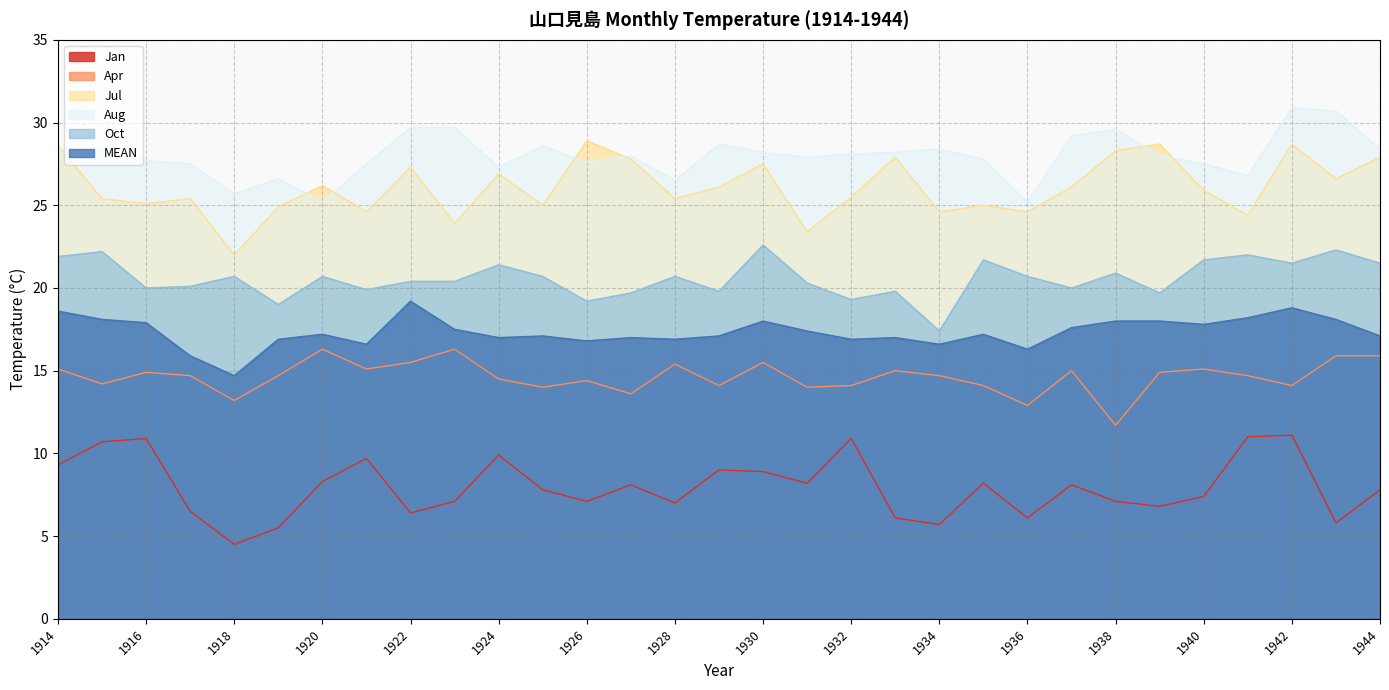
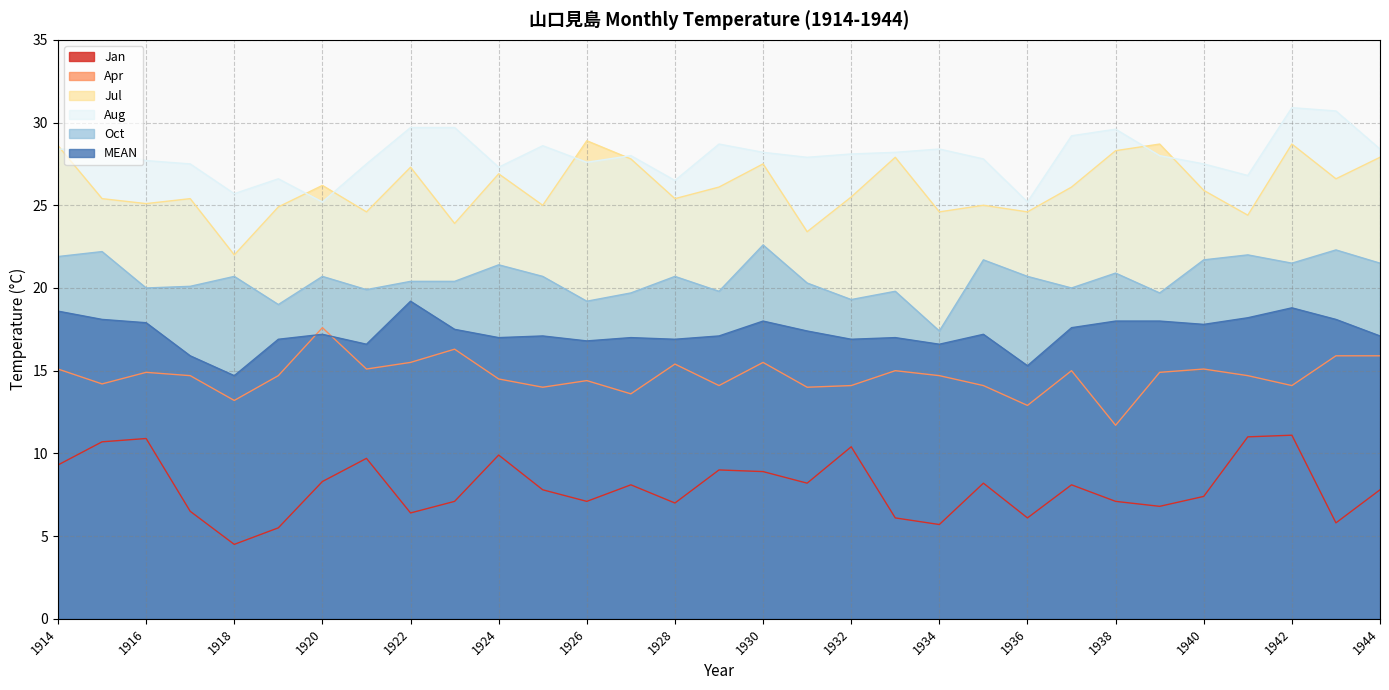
Apr, 1920: 16.3 -> 17.6
Jan, 1932: 10.9 -> 10.4
MEAN, 1936: 16.3 -> 15.3
